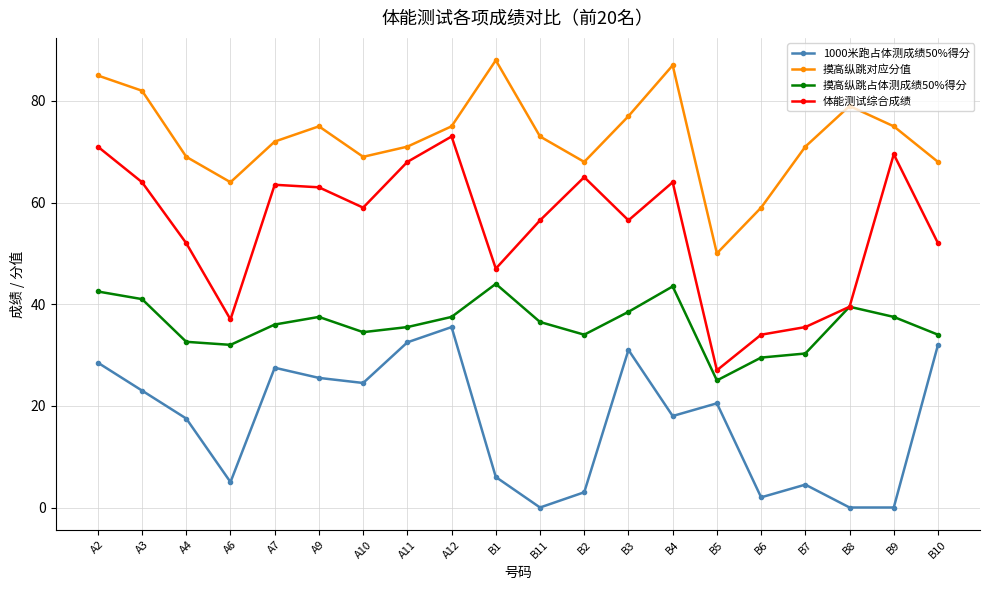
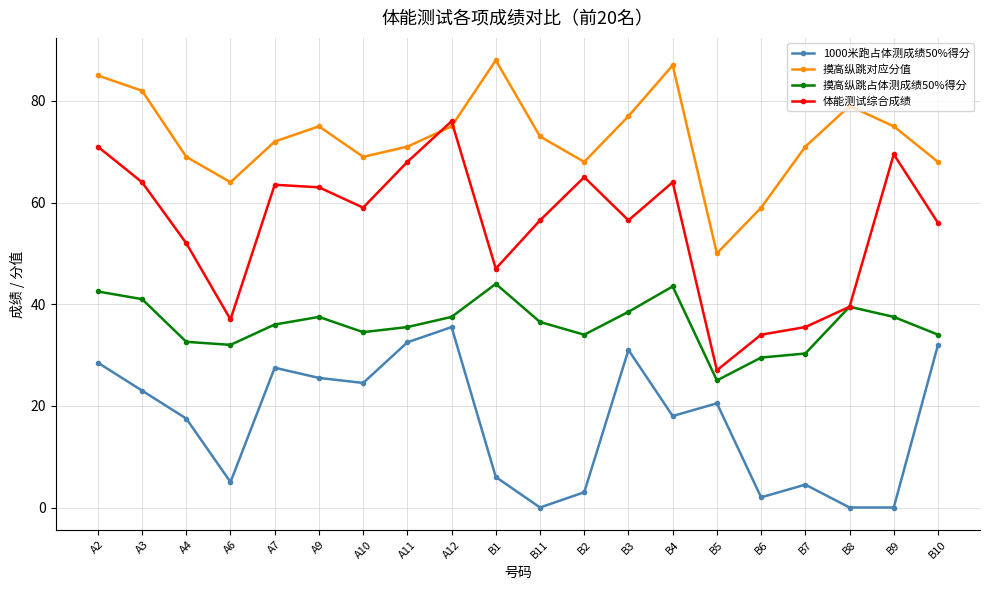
体能测试综合成绩, A12: 73 -> 76
体能测试综合成绩, B10: 52 -> 56
